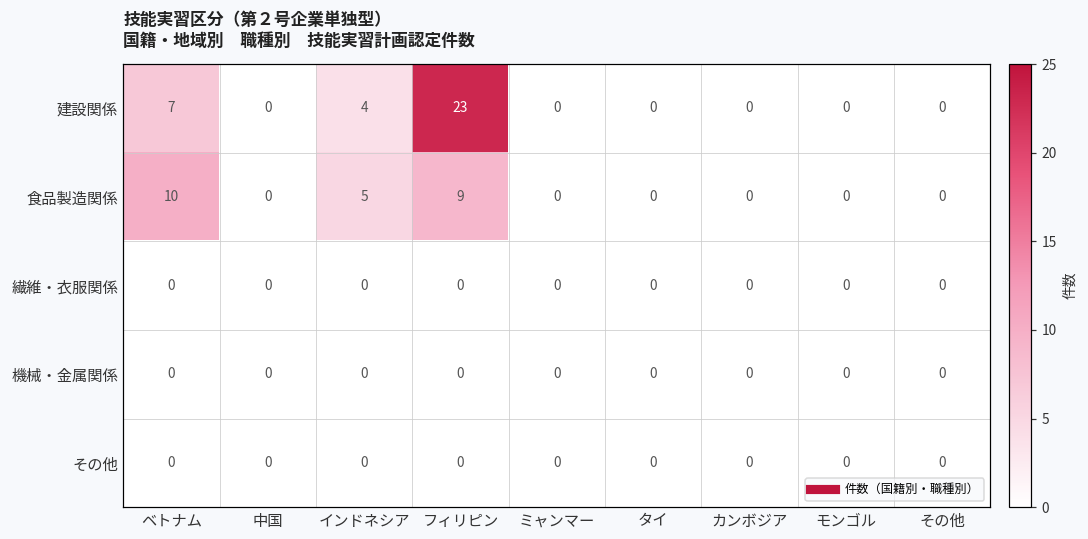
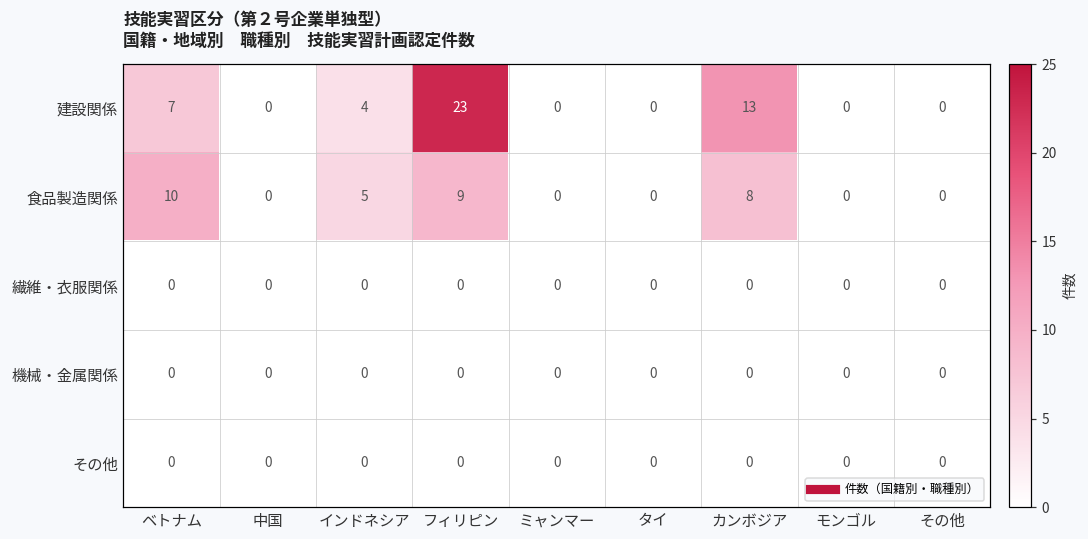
建設関係, カンボジア: 0 -> 13
食品製造関係, カンボジア: 0 -> 8
